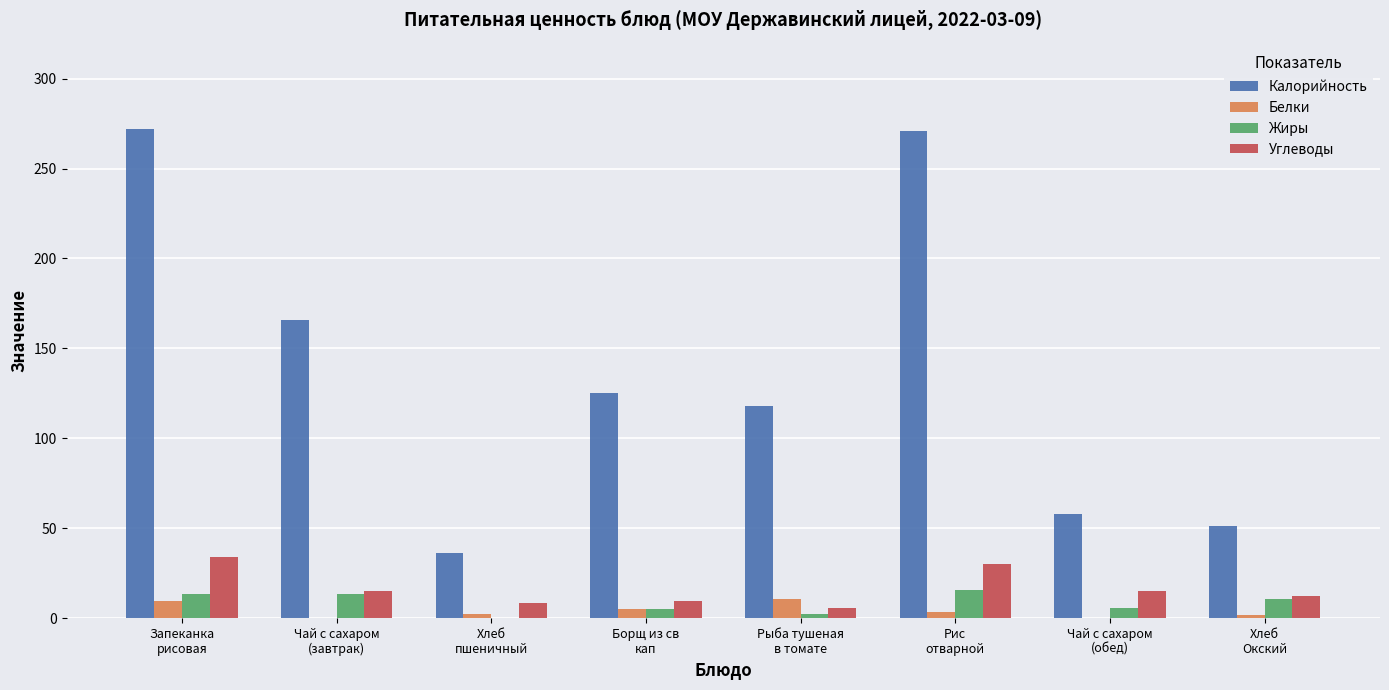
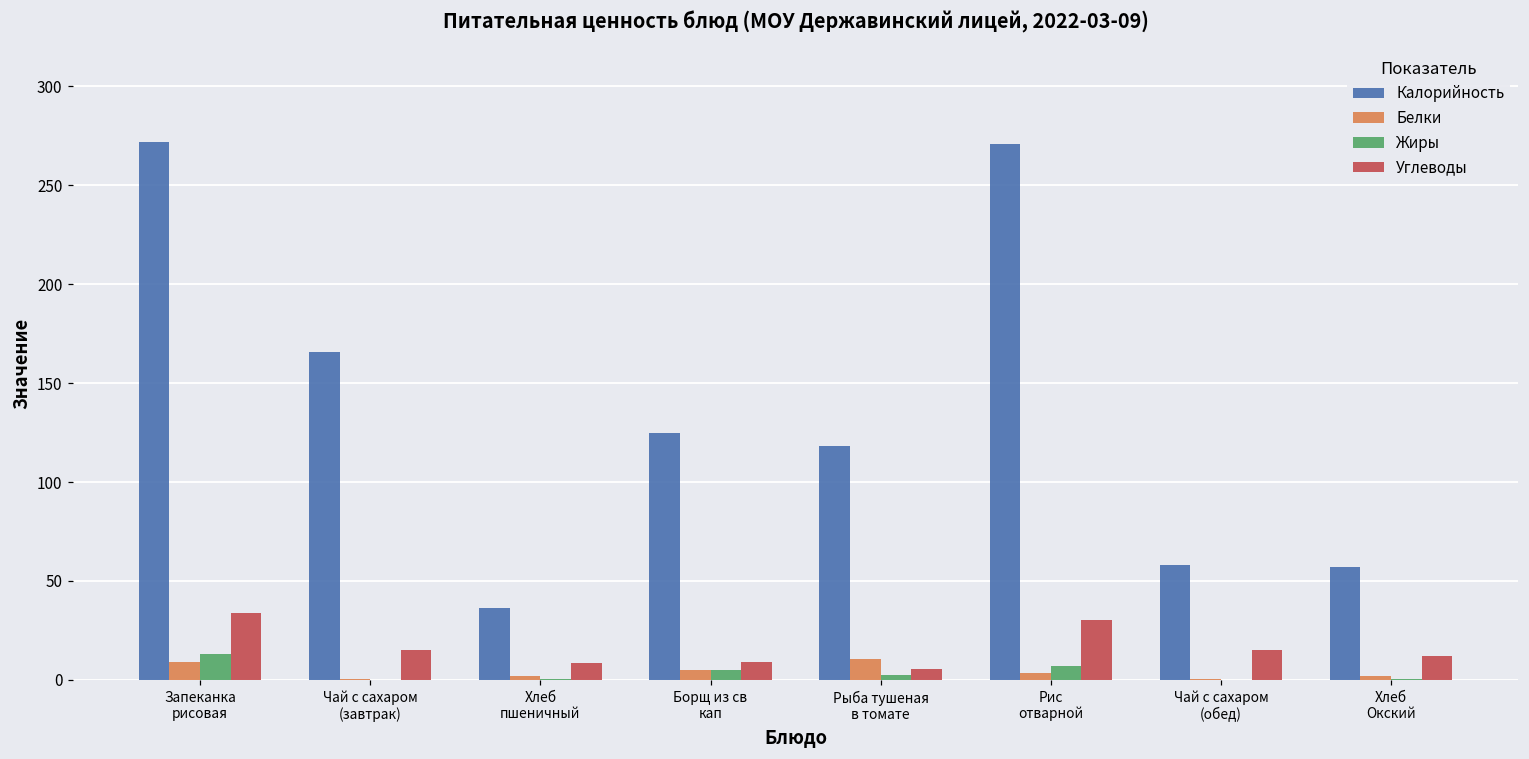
Жиры, Чай с сахаром (завтрак): 13 -> 0
Жиры, Рис отварной: 16 -> 7
Жиры, Чай с сахаром (обед): 6 -> 0
Калорийность, Хлеб Окский: 51 -> 57
Жиры, Хлеб Окский: 11 -> 0
